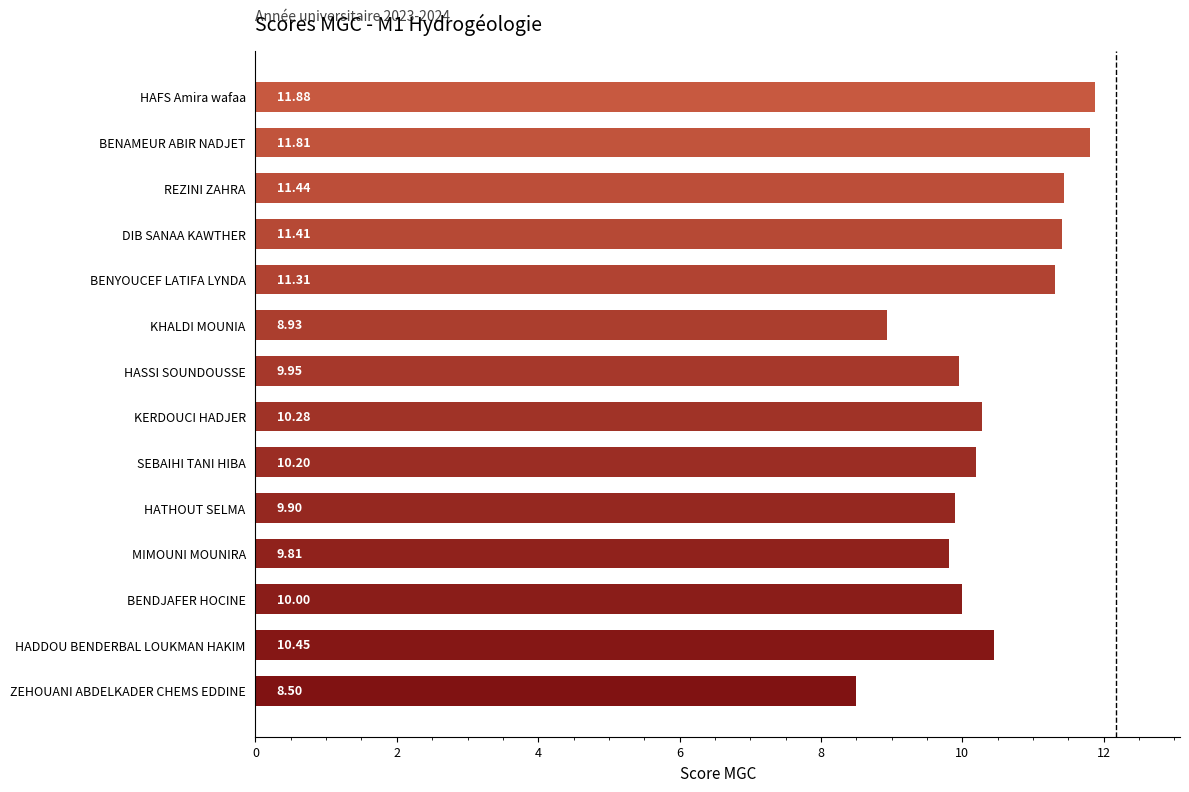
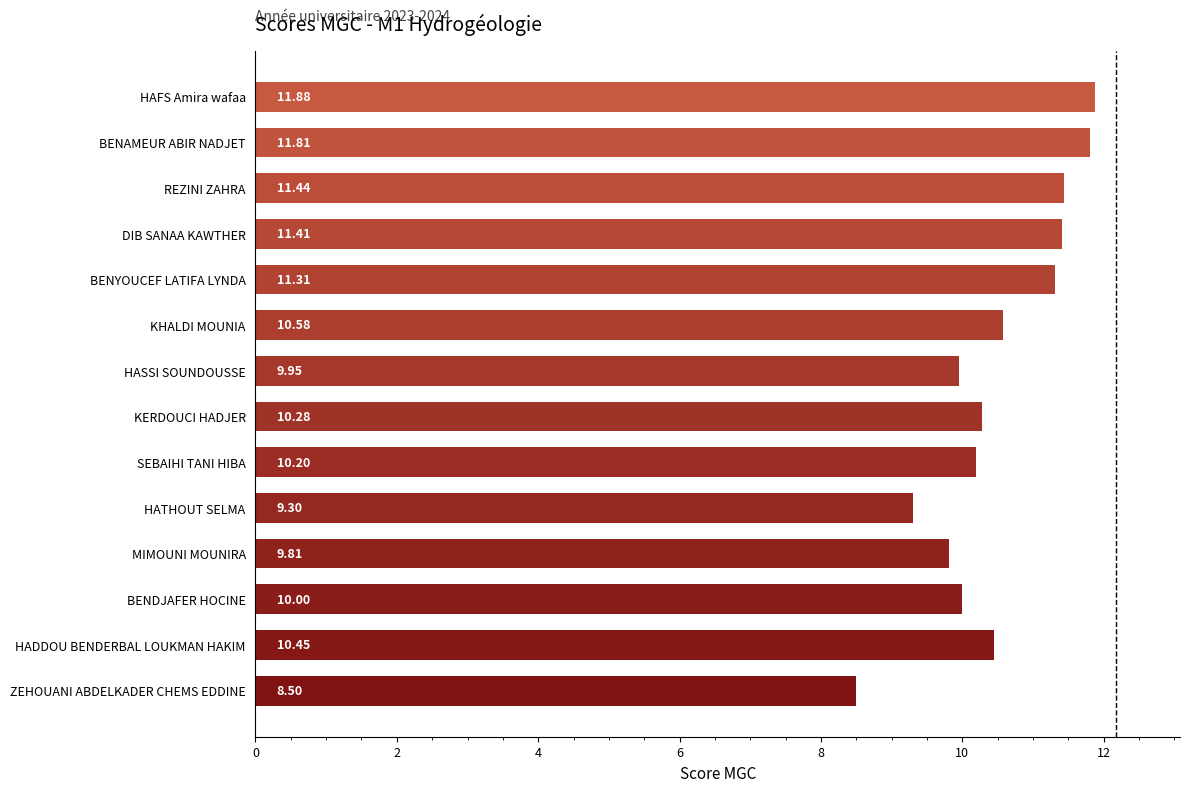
KHALDI MOUNIA: 8.93 -> 10.58
HATHOUT SELMA: 9.90 -> 9.30
